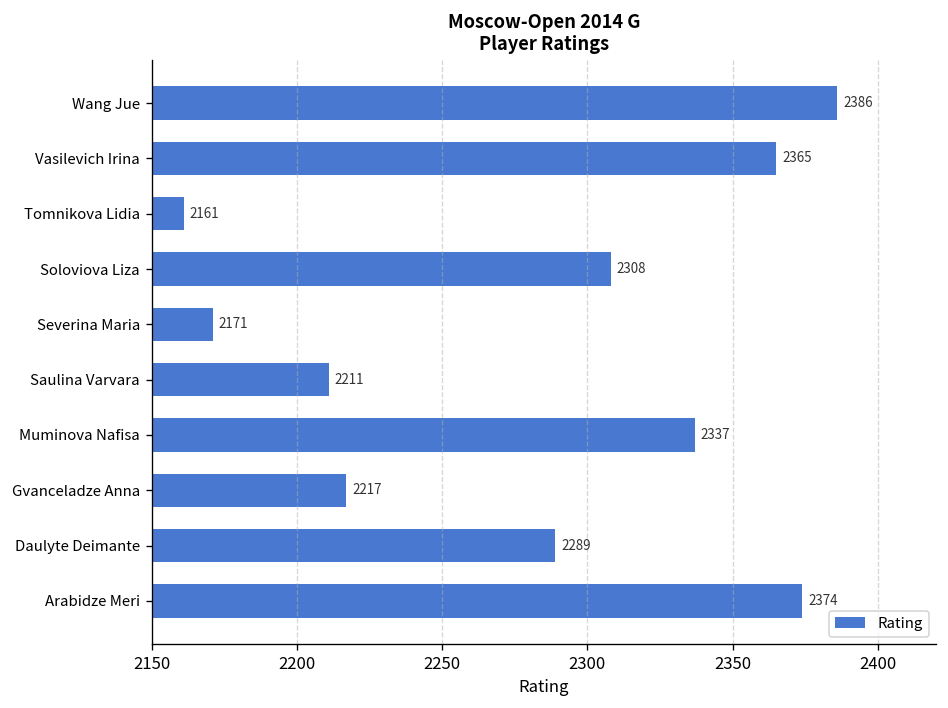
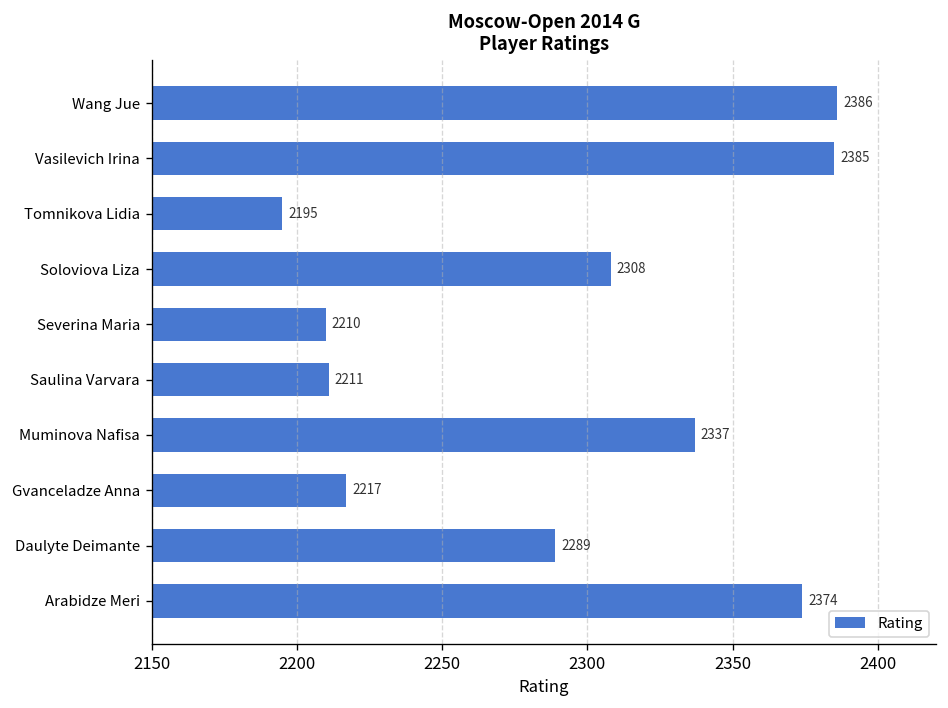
Vasilevich Irina: 2365 -> 2385
Tomnikova Lidia: 2161 -> 2195
Severina Maria: 2171 -> 2210
